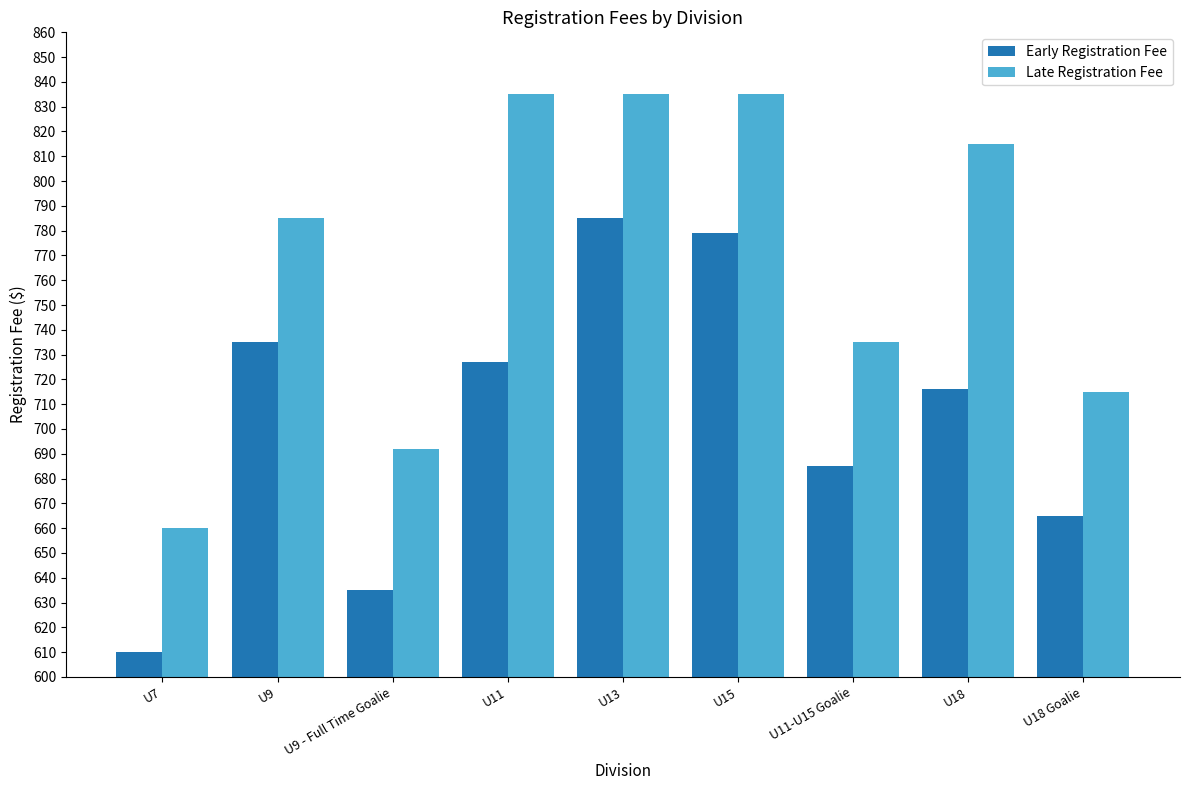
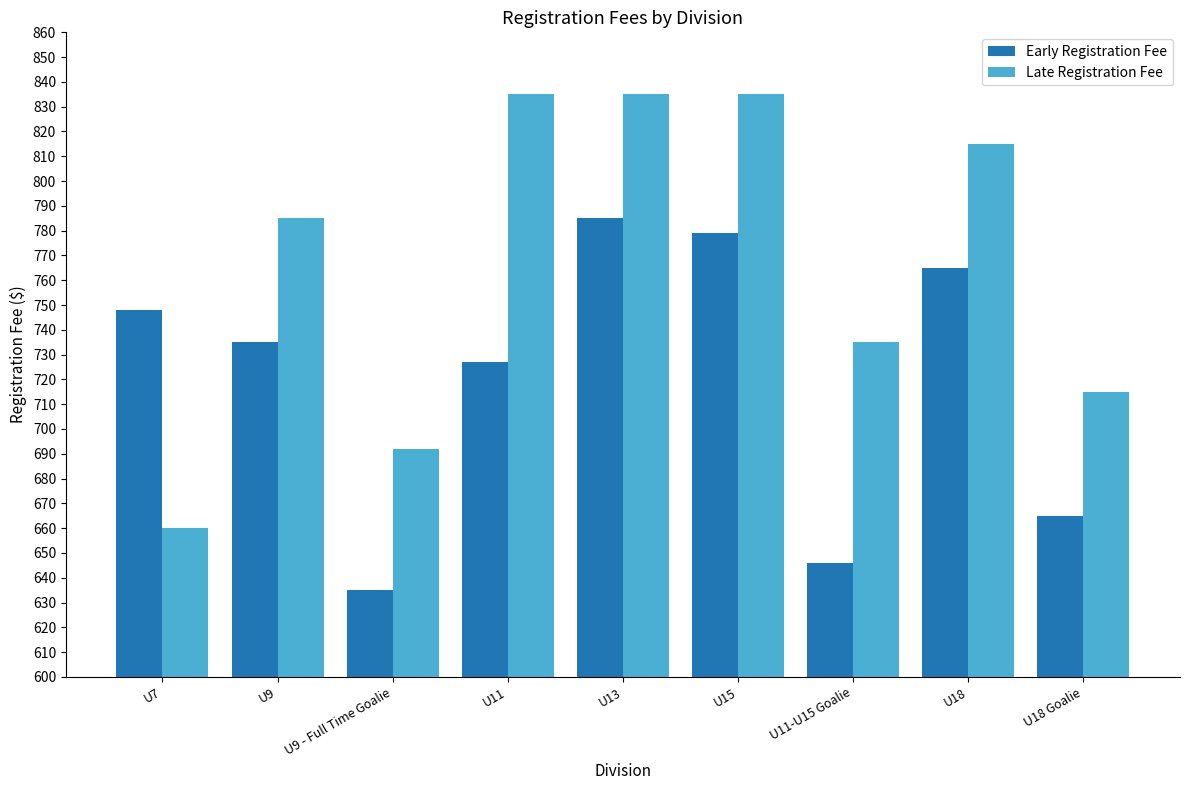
Early Registration Fee, U7: 610 -> 748
Early Registration Fee, U11-U15 Goalie: 685 -> 646
Early Registration Fee, U18: 716 -> 765
